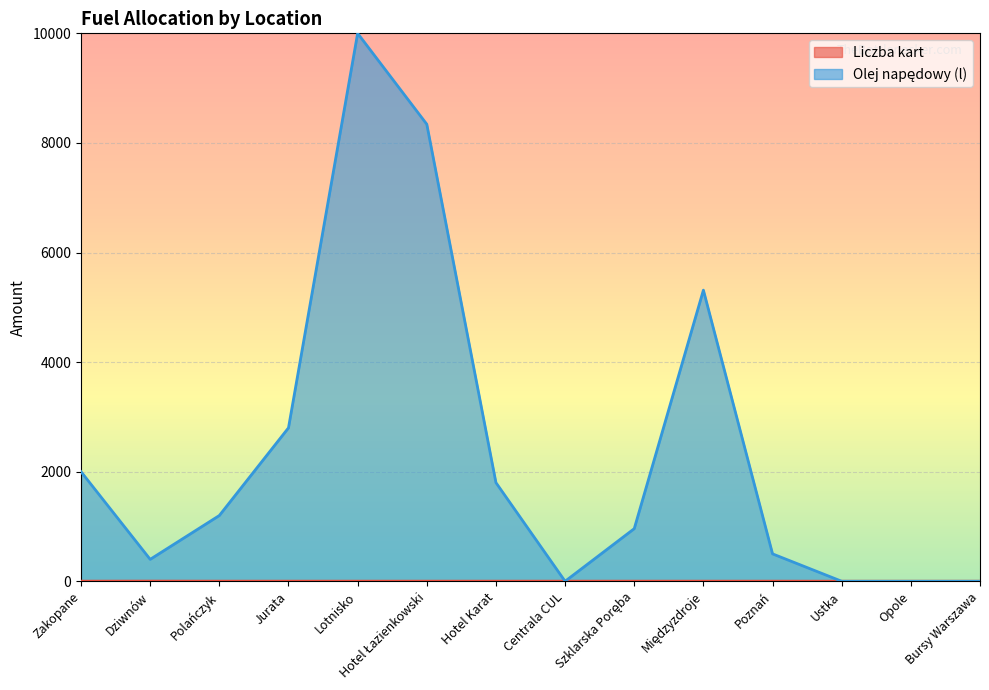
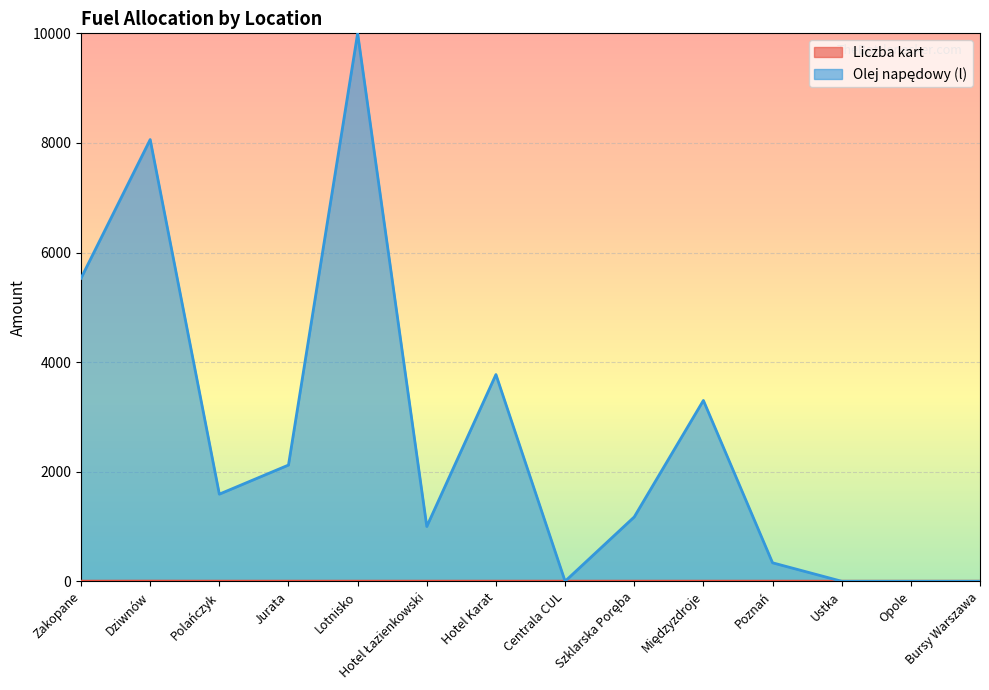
Olej napędowy (l), Zakopane: 2000 -> 5500
Olej napędowy (l), Dziwnów: 400 -> 8100
Olej napędowy (l), Polańczyk: 1200 -> 1600
Olej napędowy (l), Jurata: 2800 -> 2100
Olej napędowy (l), Hotel Łazienkowski: 8300 -> 1000
Olej napędowy (l), Hotel Karat: 1800 -> 3800
Olej napędowy (l), Szklarska Poręba: 1000 -> 1200
Olej napędowy (l), Międzyzdroje: 5300 -> 3300
Olej napędowy (l), Poznań: 500 -> 300
